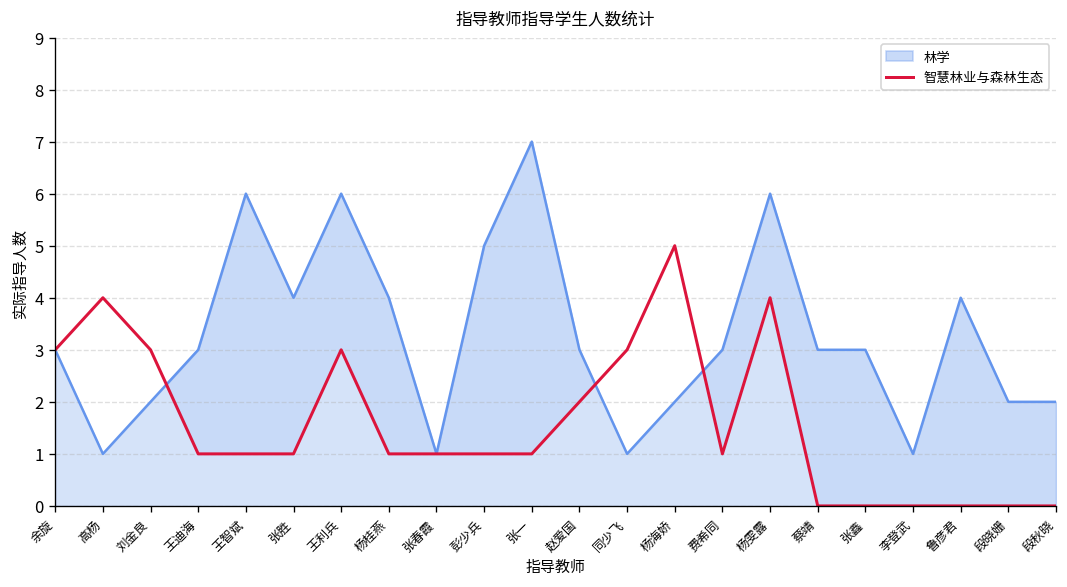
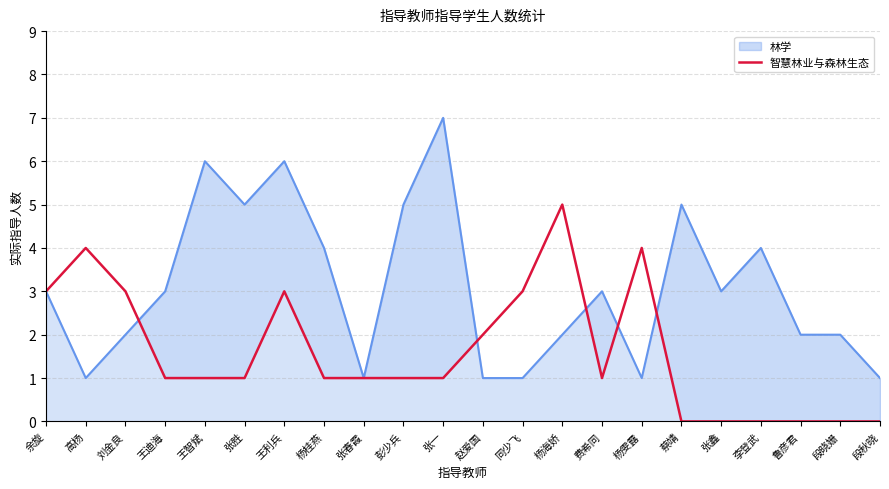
林学, 张胜: 4 -> 5
林学, 赵爱国: 3 -> 1
林学, 杨雯露: 6 -> 1
林学, 蔡靖: 3 -> 5
林学, 李登武: 1 -> 4
林学, 鲁彦君: 4 -> 2
林学, 段秋晓: 2 -> 1
